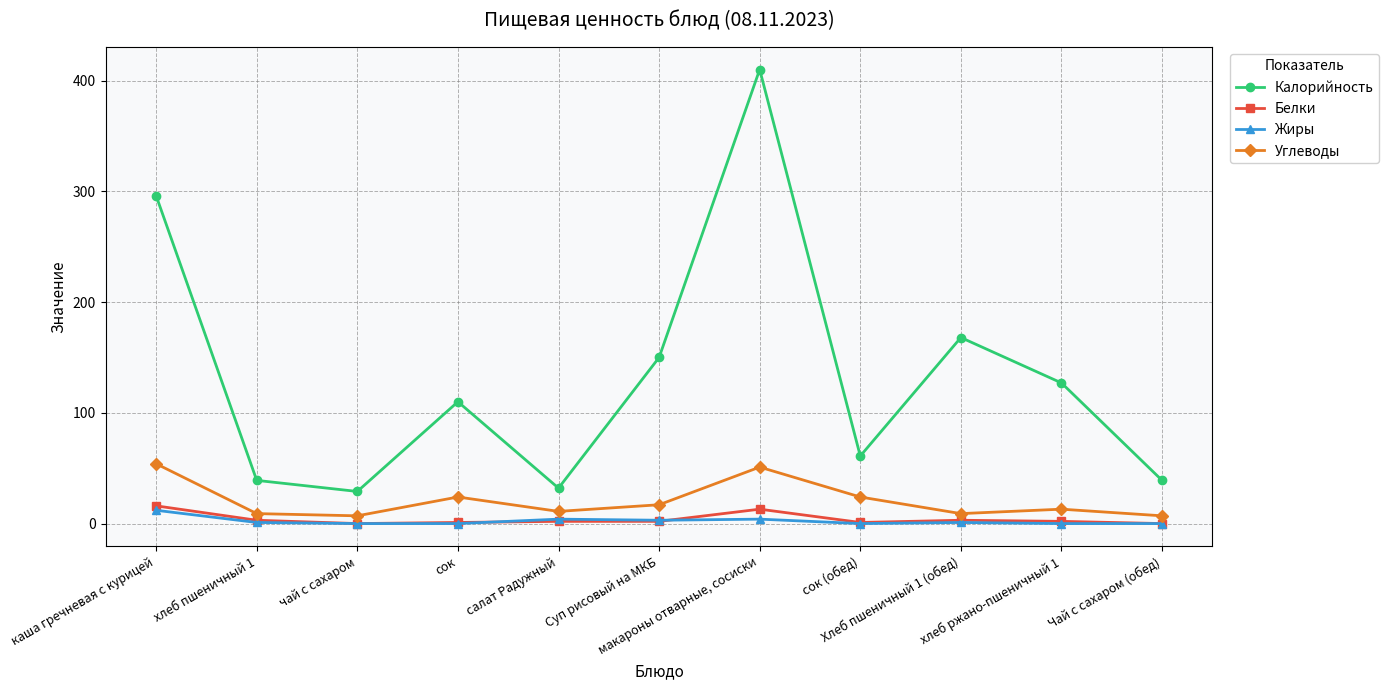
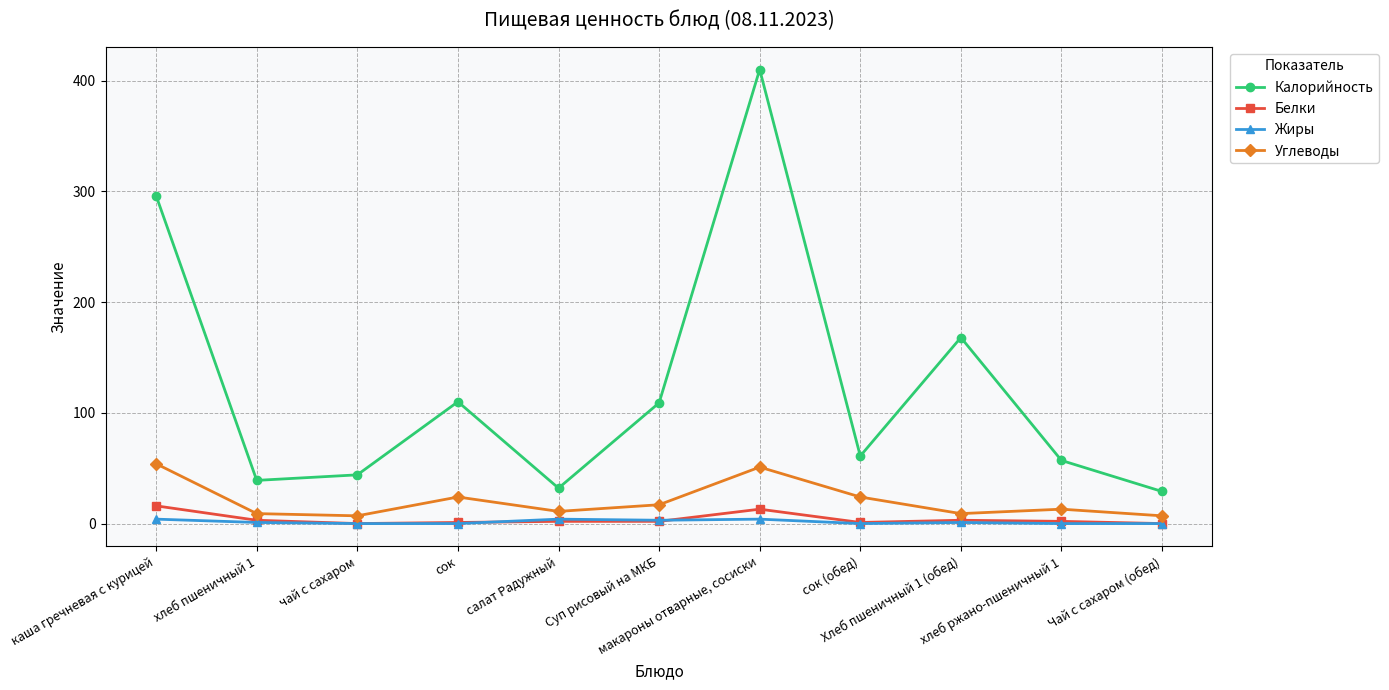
Жиры, каша гречневая с курицей: 12 -> 4
Калорийность, чай с сахаром: 29 -> 44
Калорийность, Суп рисовый на МКБ: 150 -> 109
Калорийность, хлеб ржано-пшеничный 1: 127 -> 57
Калорийность, Чай с сахаром (обед): 39 -> 29
